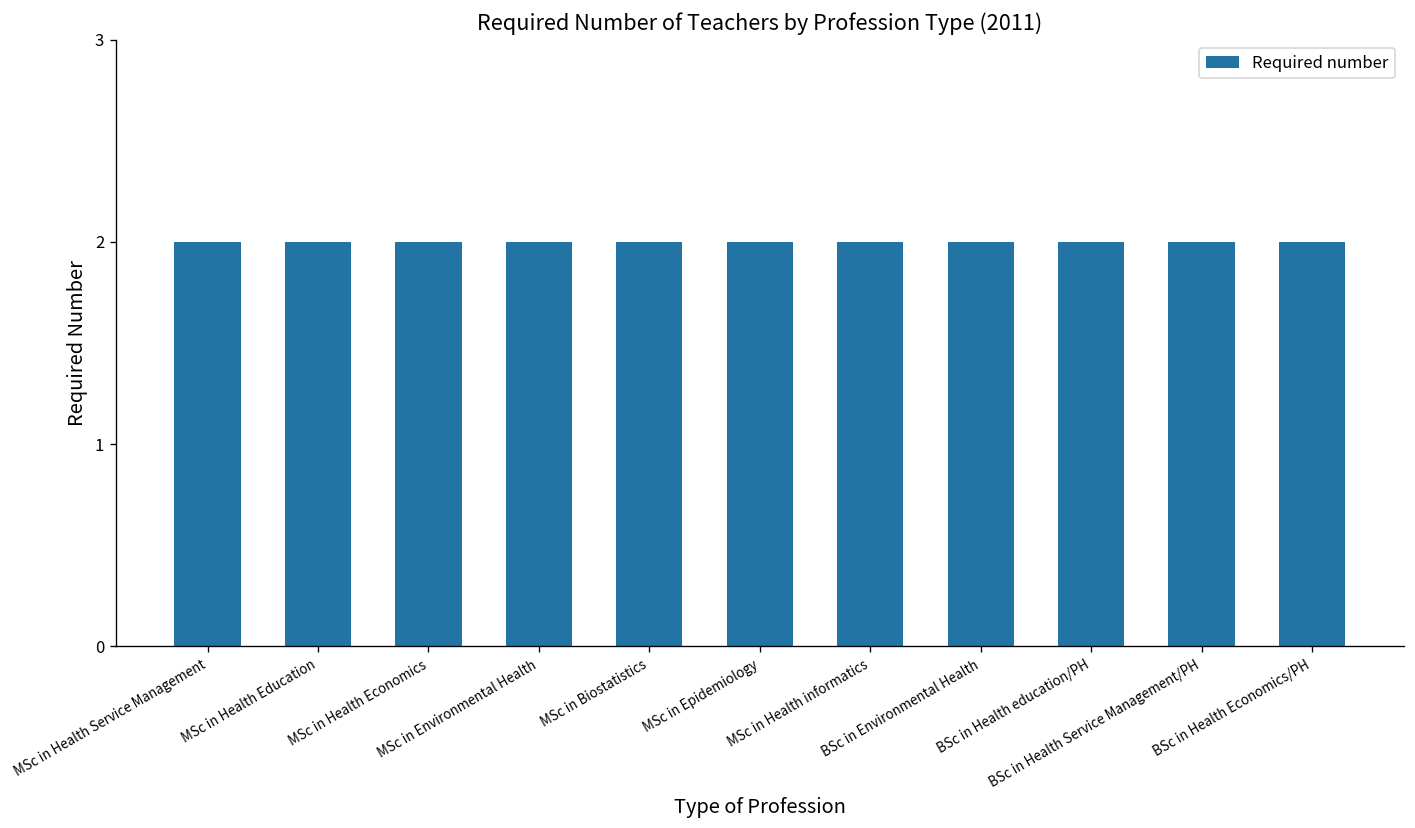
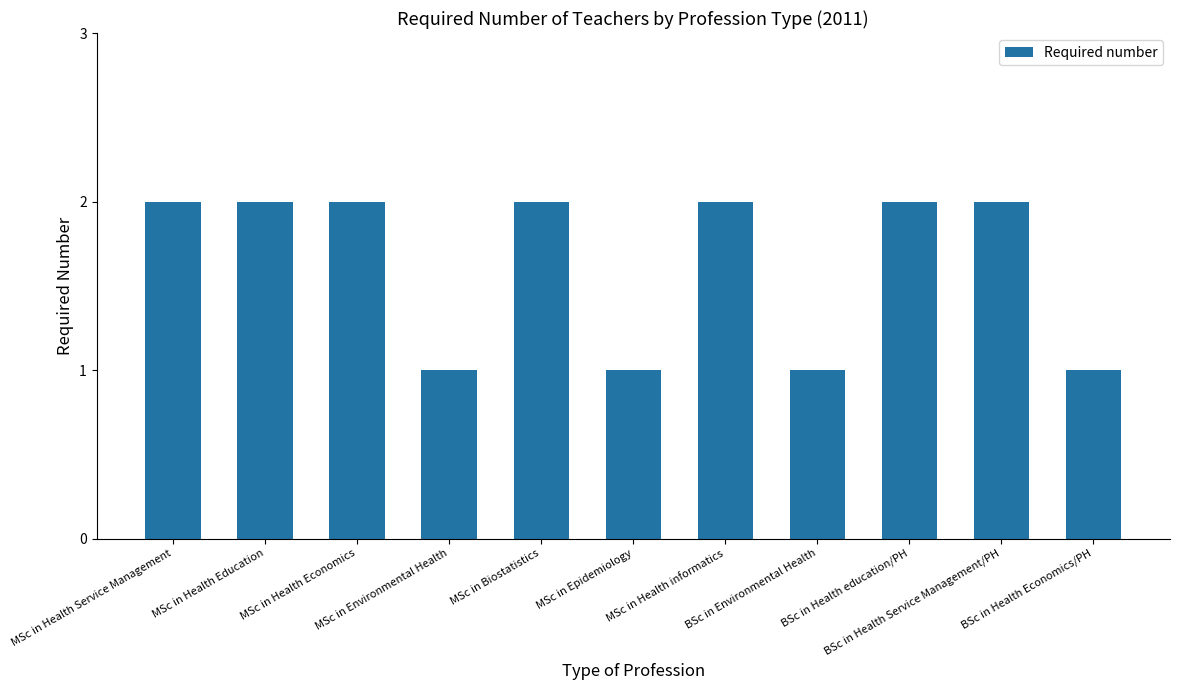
MSc in Environmental Health: 2 -> 1
MSc in Epidemiology: 2 -> 1
BSc in Environmental Health: 2 -> 1
BSc in Health Economics/PH: 2 -> 1
